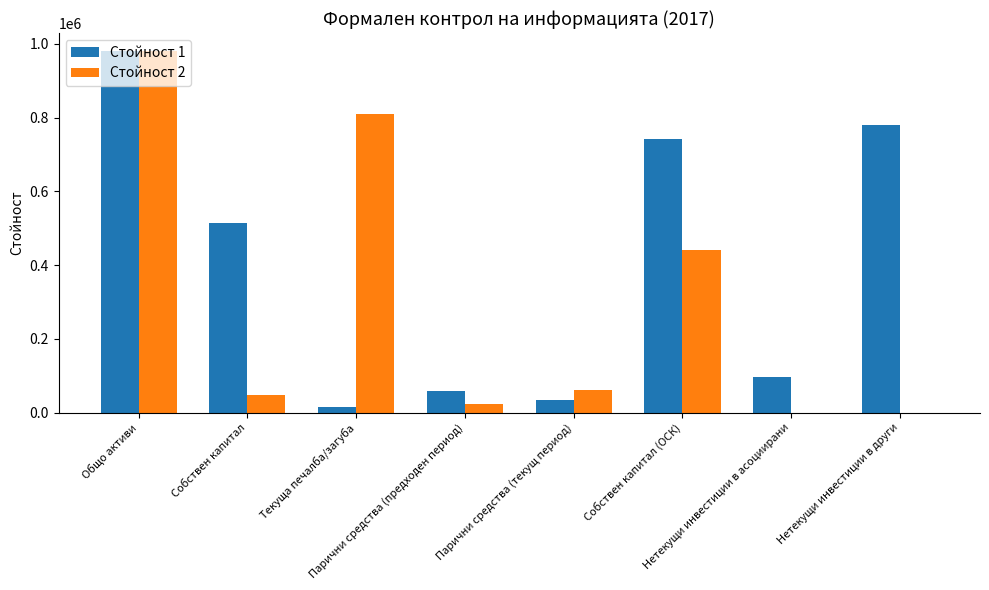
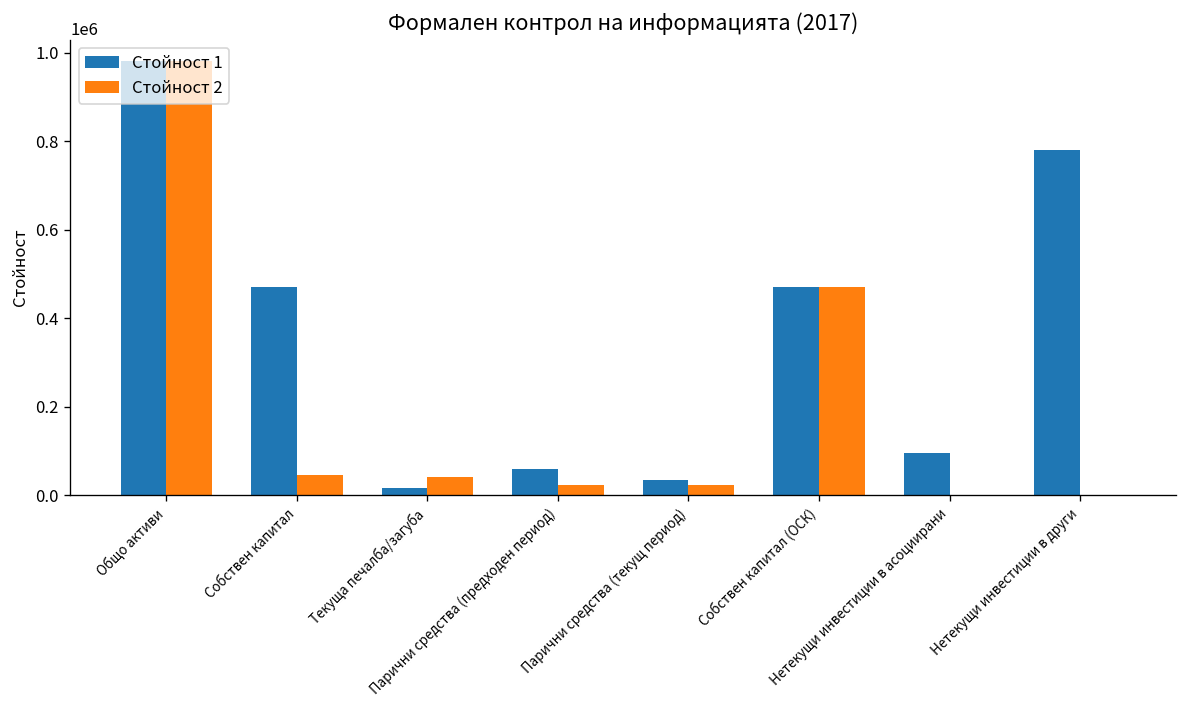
Стойност 1, Собствен капитал: 510000 -> 470000
Стойност 2, Текуща печалба/загуба: 810000 -> 40000
Стойност 2, Парични средства (текущ период): 60000 -> 20000
Стойност 1, Собствен капитал (ОСК): 740000 -> 470000
Стойност 2, Собствен капитал (ОСК): 440000 -> 470000
